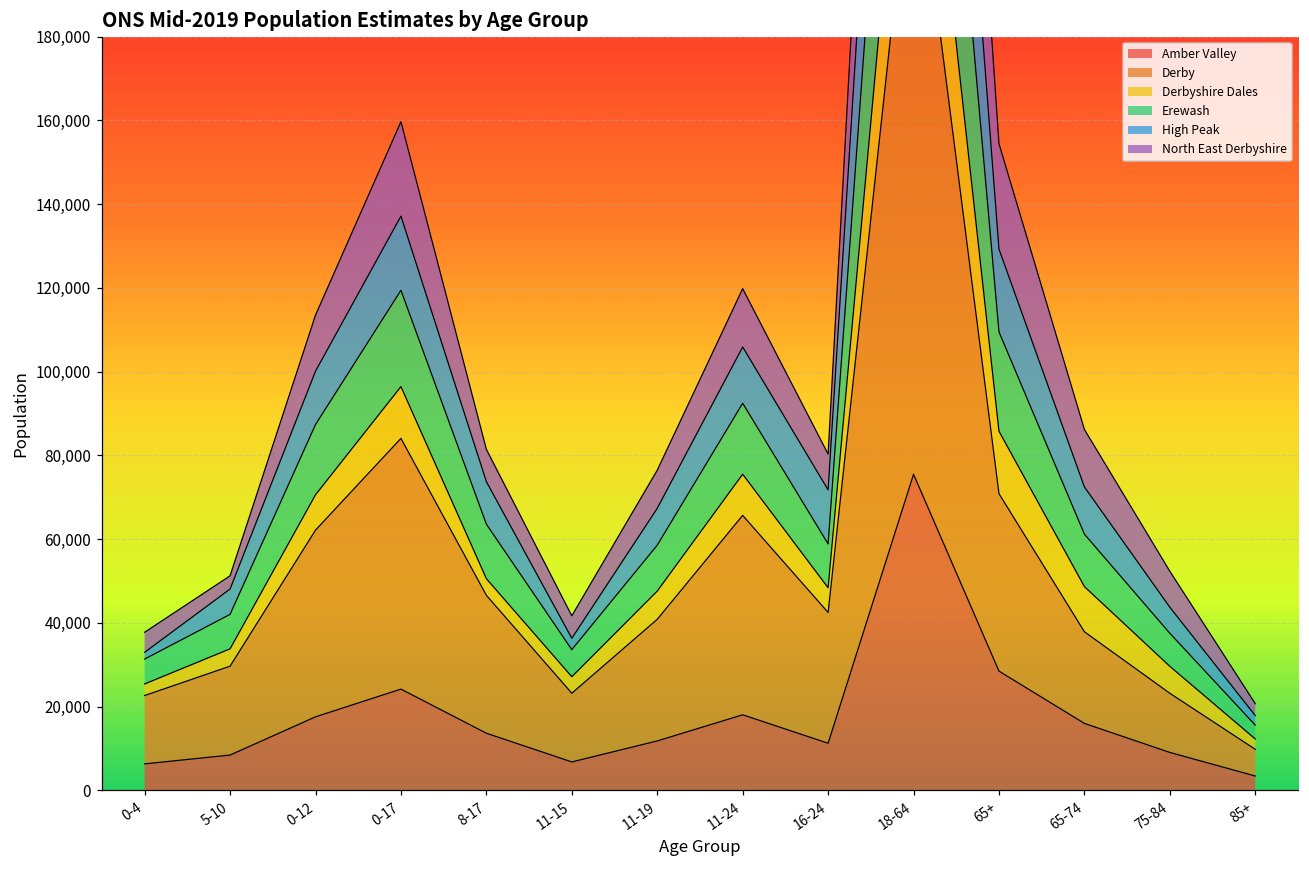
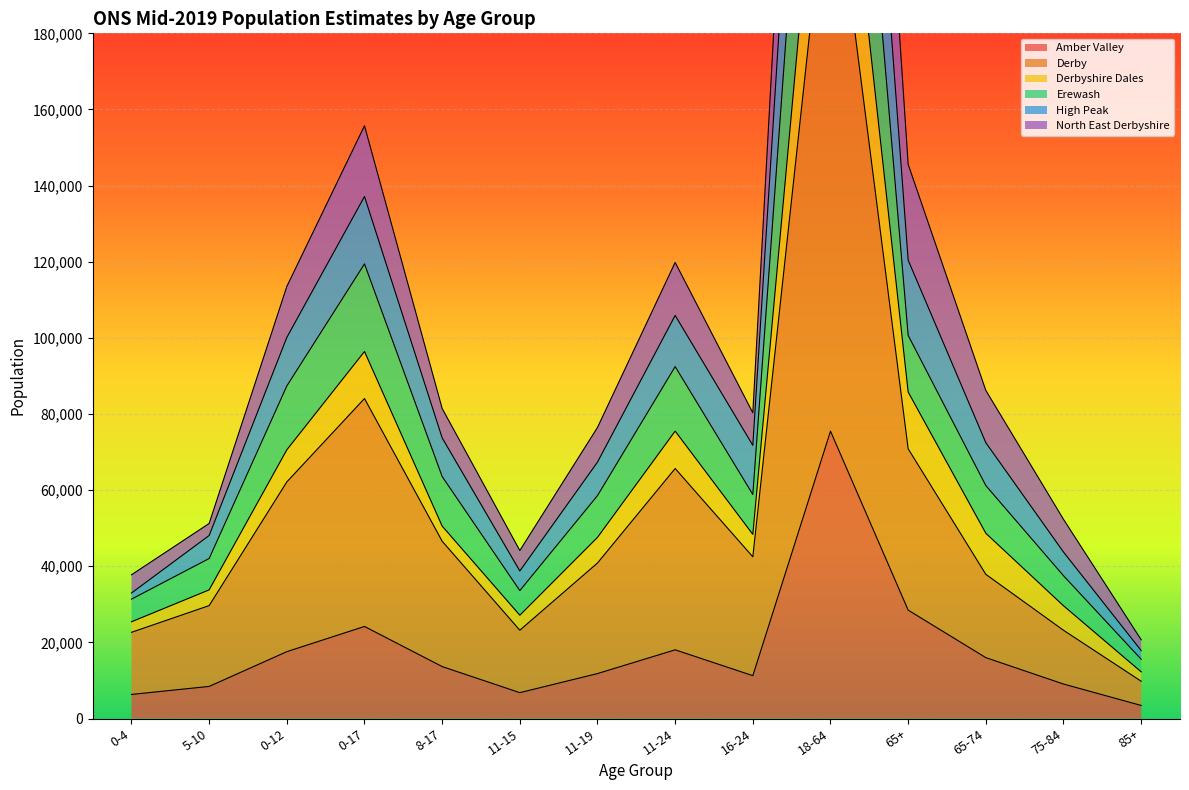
North East Derbyshire, 0-17: 23,000 -> 19,000
High Peak, 11-15: 3,000 -> 5,000
Erewash, 65+: 24,000 -> 15,000
